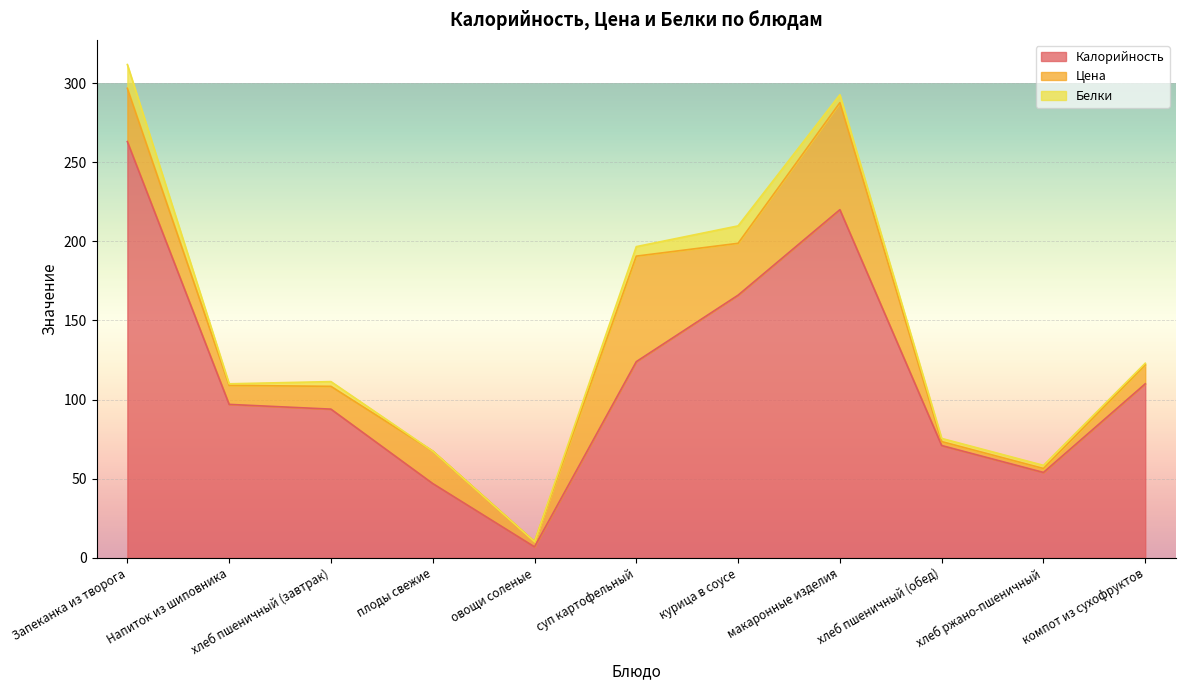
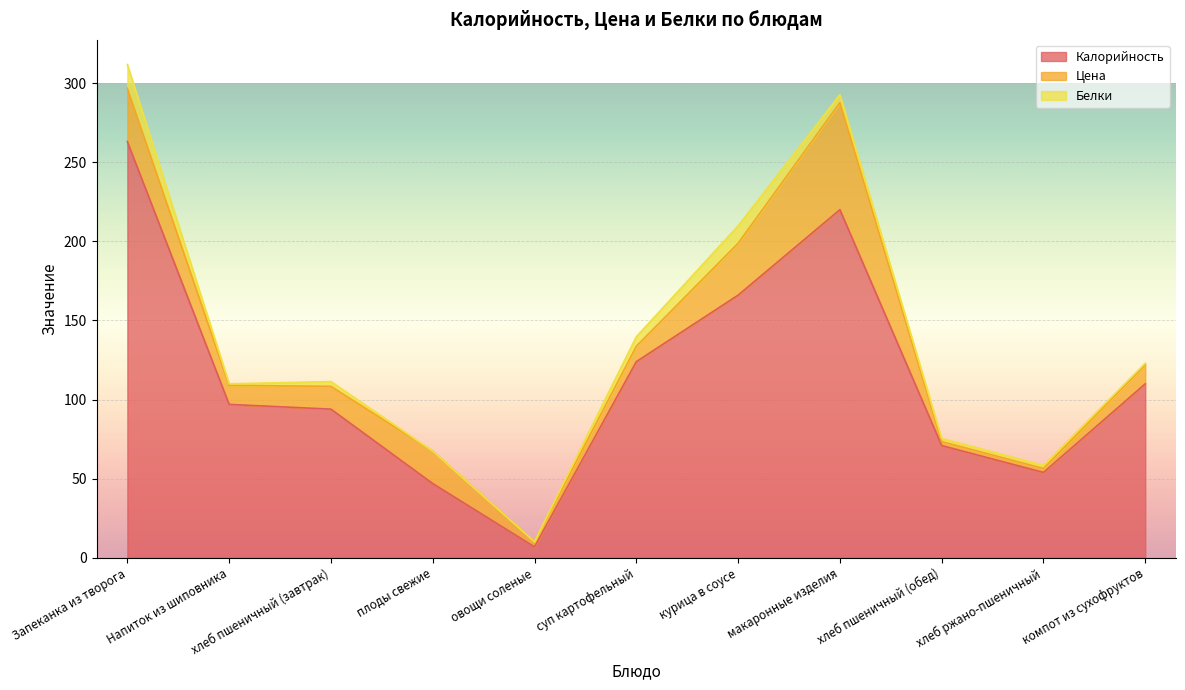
Цена, суп картофельный: 67 -> 10
